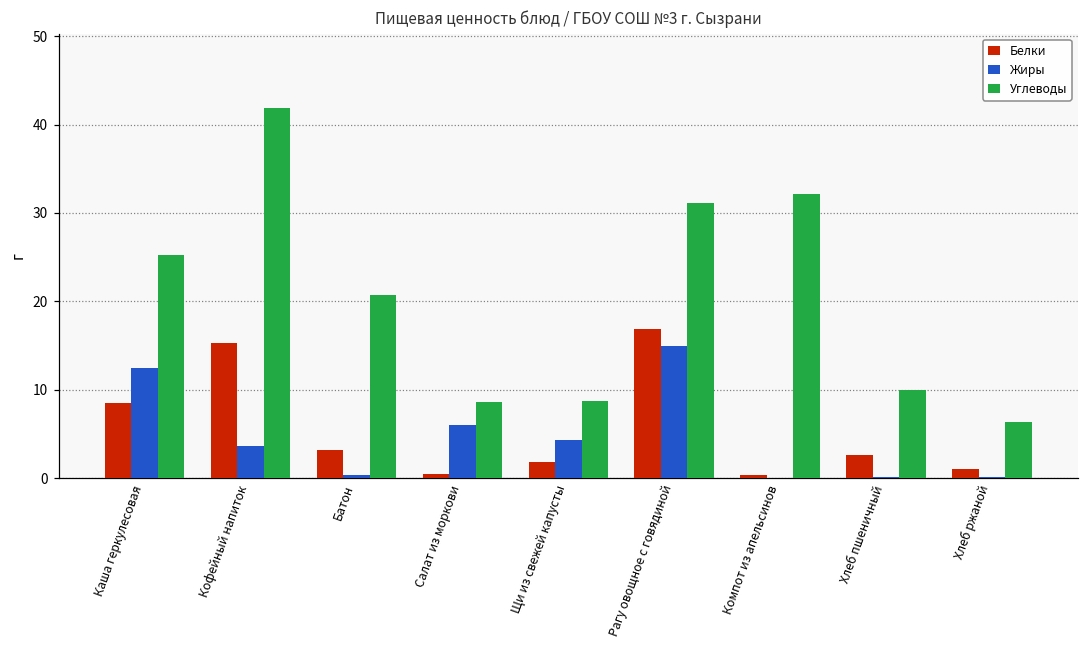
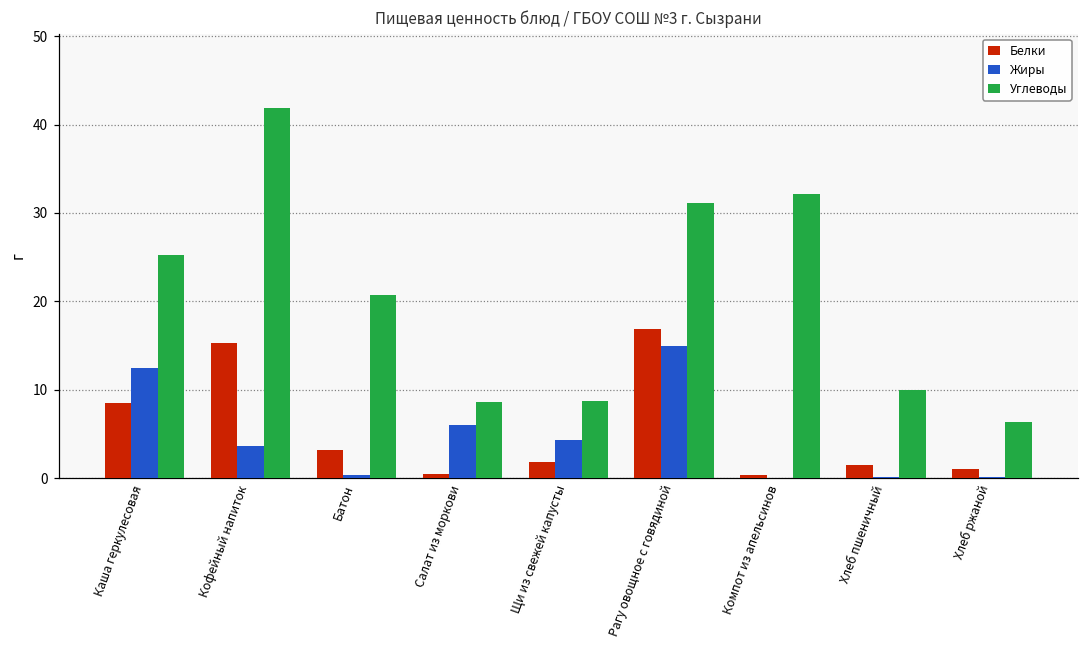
Белки, Хлеб пшеничный: 3 -> 2
